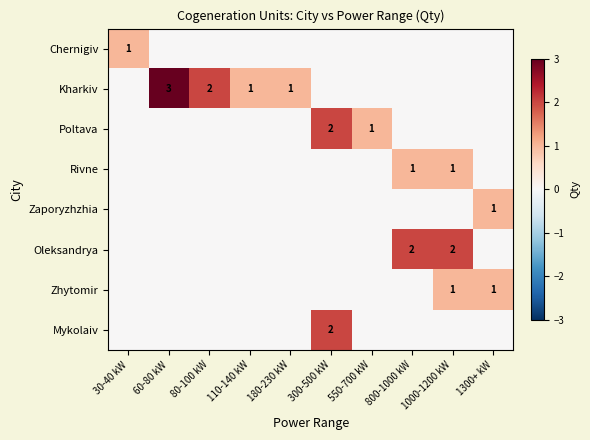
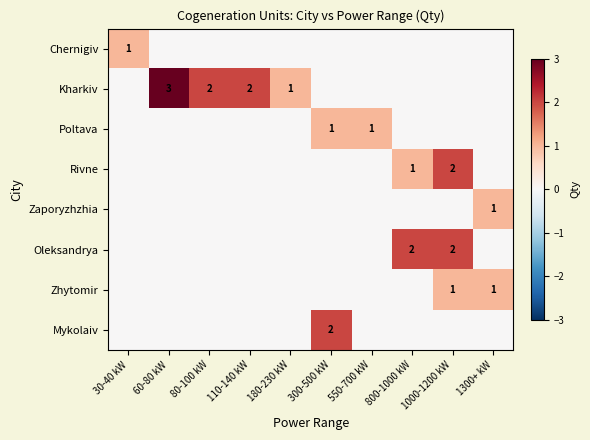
Kharkiv, 110-140 kW: 1 -> 2
Poltava, 300-500 kW: 2 -> 1
Rivne, 1000-1200 kW: 1 -> 2
